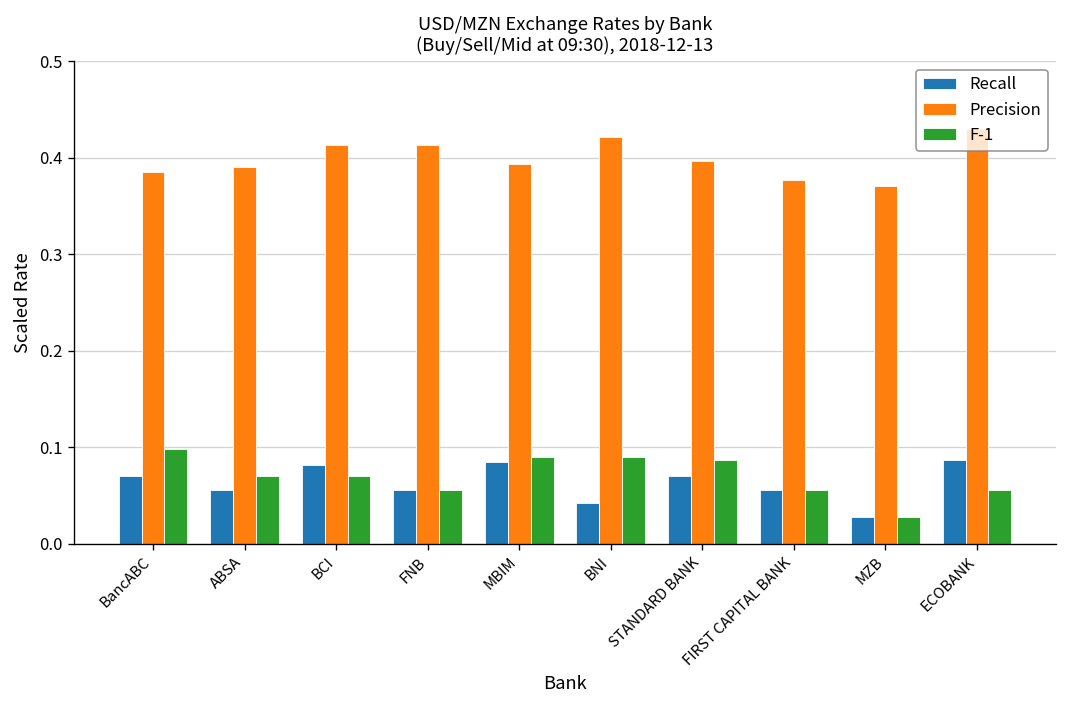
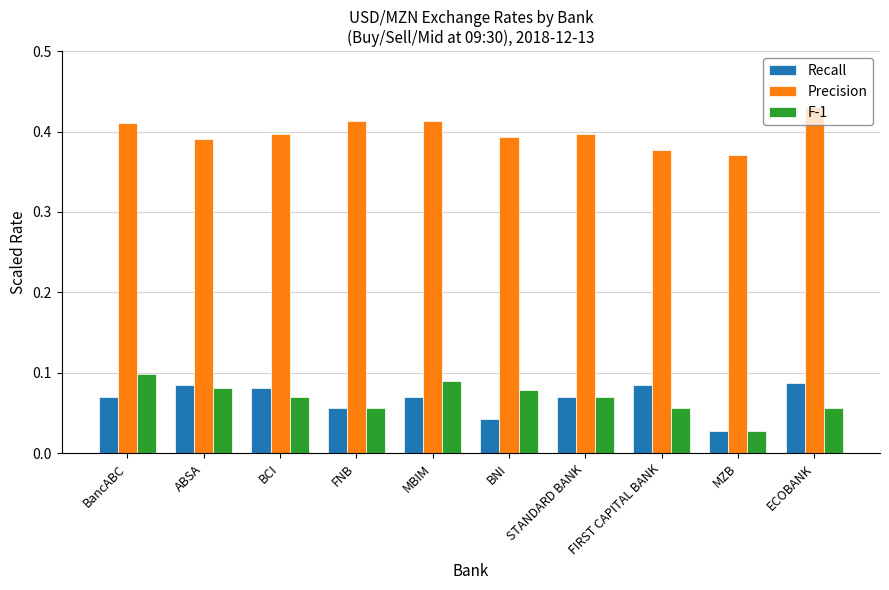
Precision, BancABC: 0.39 -> 0.41
Recall, ABSA: 0.06 -> 0.08
F-1, ABSA: 0.07 -> 0.08
Precision, BCI: 0.41 -> 0.40
Recall, MBIM: 0.08 -> 0.07
Precision, MBIM: 0.39 -> 0.41
Precision, BNI: 0.42 -> 0.39
F-1, BNI: 0.09 -> 0.08
F-1, STANDARD BANK: 0.09 -> 0.07
Recall, FIRST CAPITAL BANK: 0.06 -> 0.08
